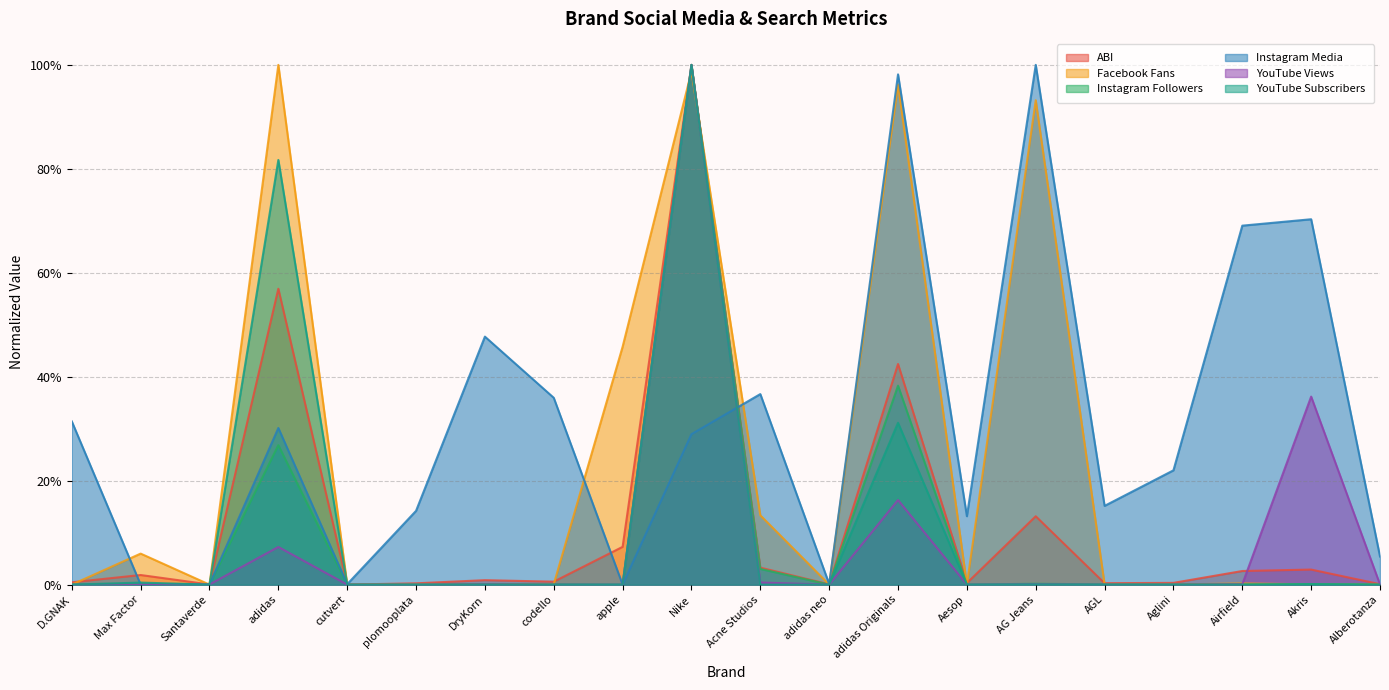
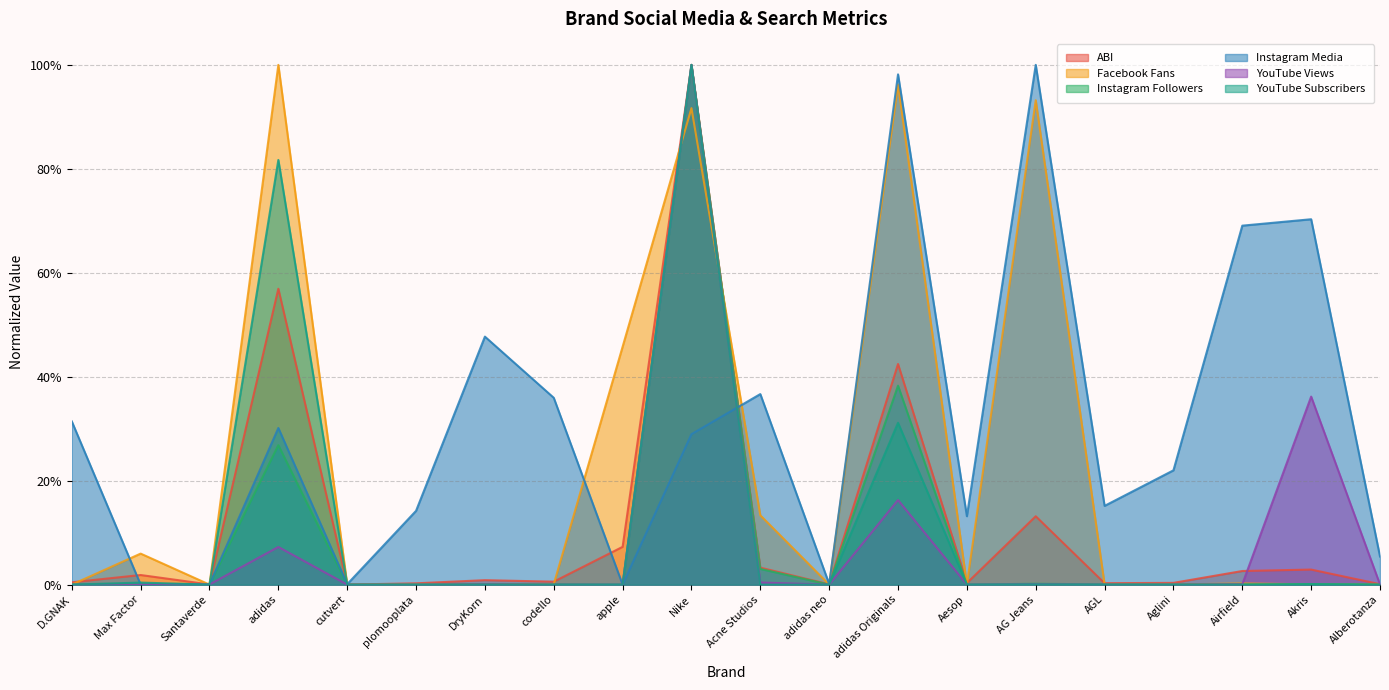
Facebook Fans, Nike: 99% -> 92%
